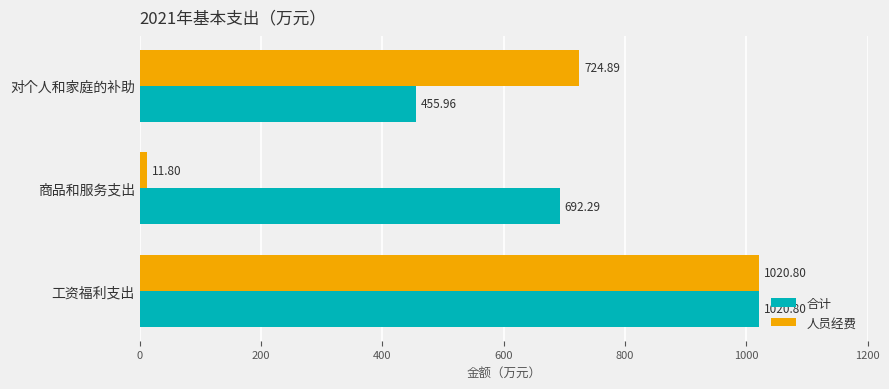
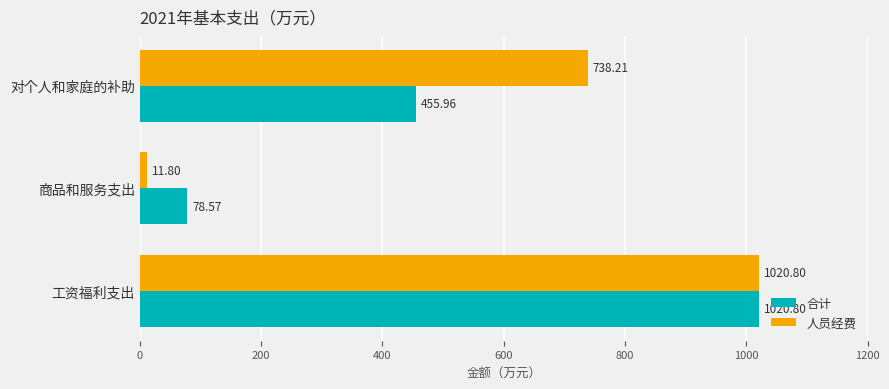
人员经费, 对个人和家庭的补助: 724.89 -> 738.21
合计, 商品和服务支出: 692.29 -> 78.57
